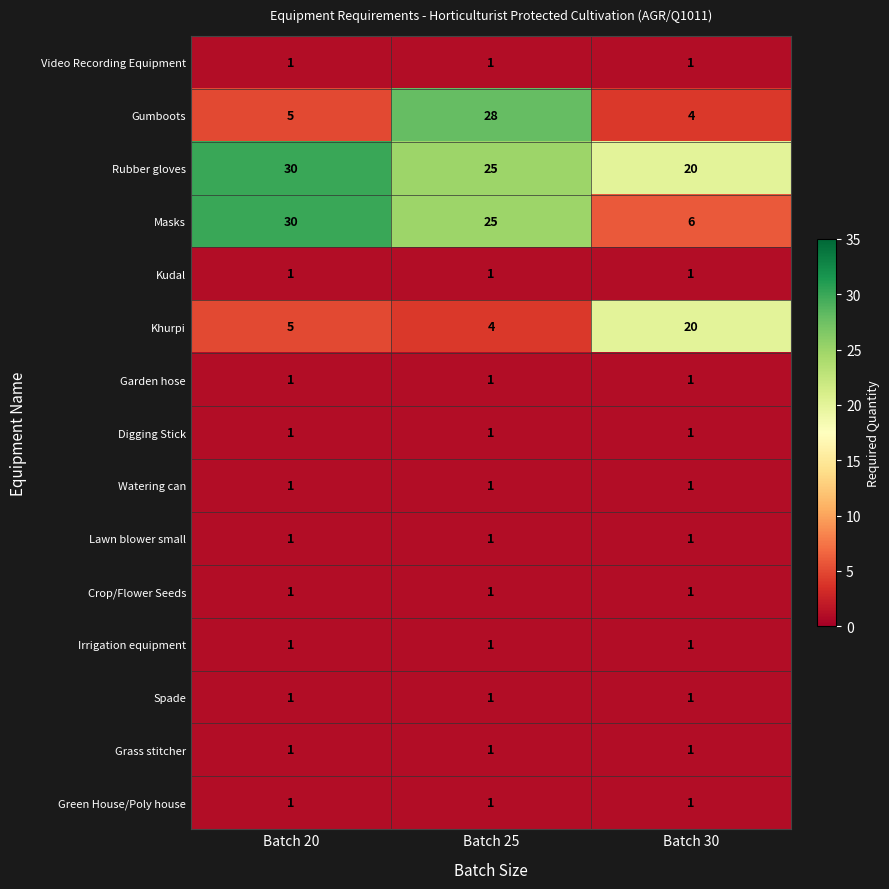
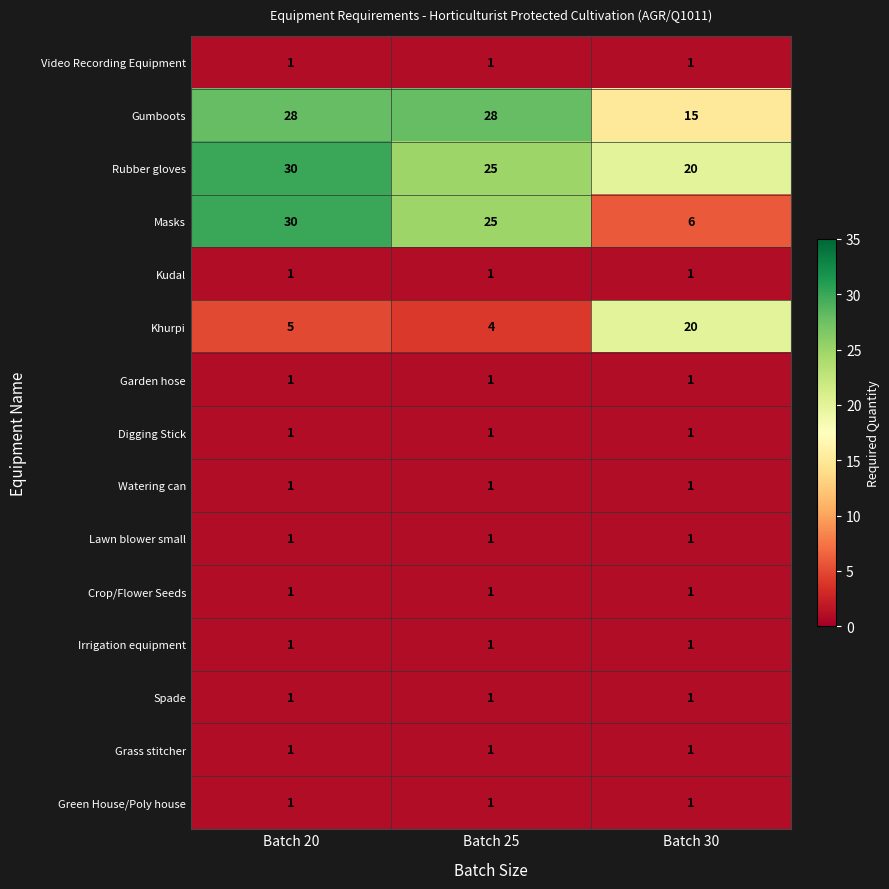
Gumboots, Batch 20: 5 -> 28
Gumboots, Batch 30: 4 -> 15
